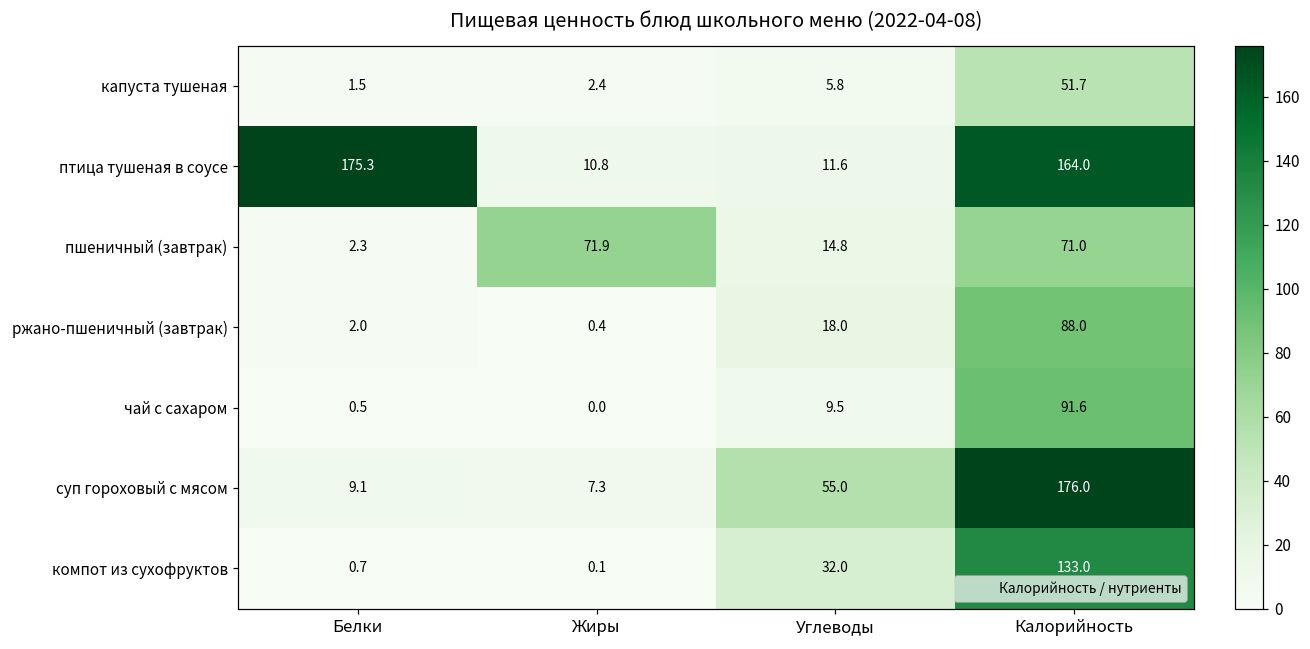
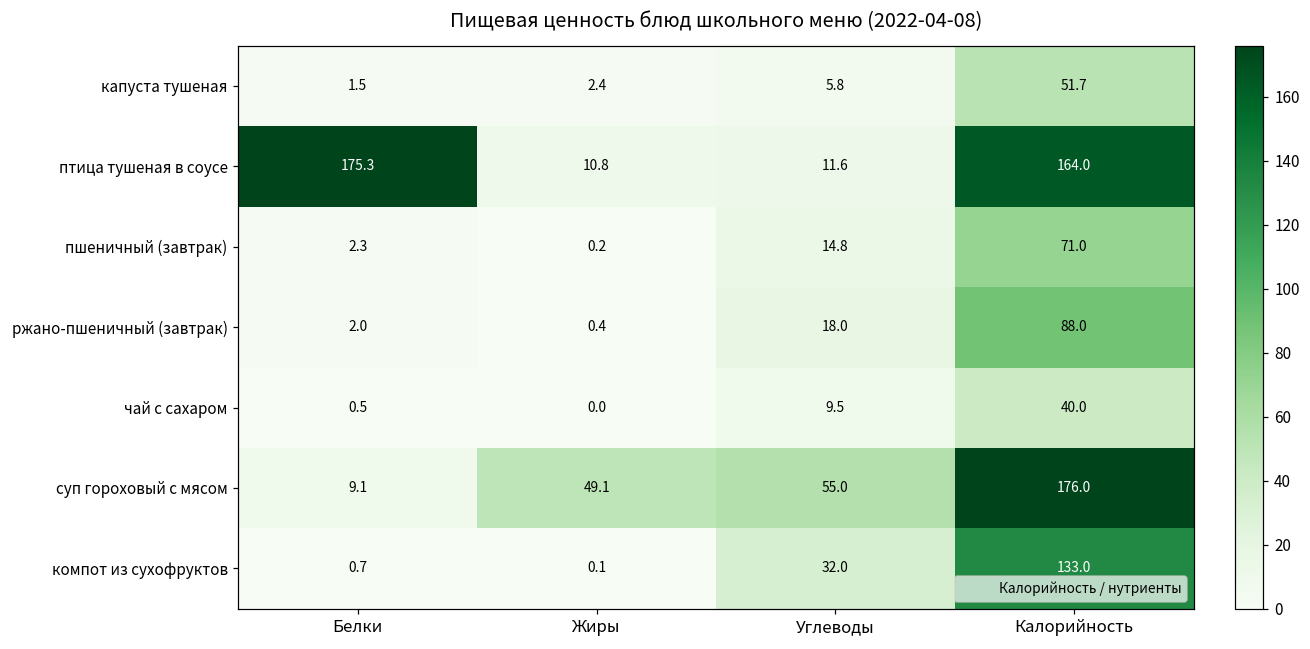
пшеничный (завтрак), Жиры: 71.9 -> 0.2
чай с сахаром, Калорийность: 91.6 -> 40.0
суп гороховый с мясом, Жиры: 7.3 -> 49.1
